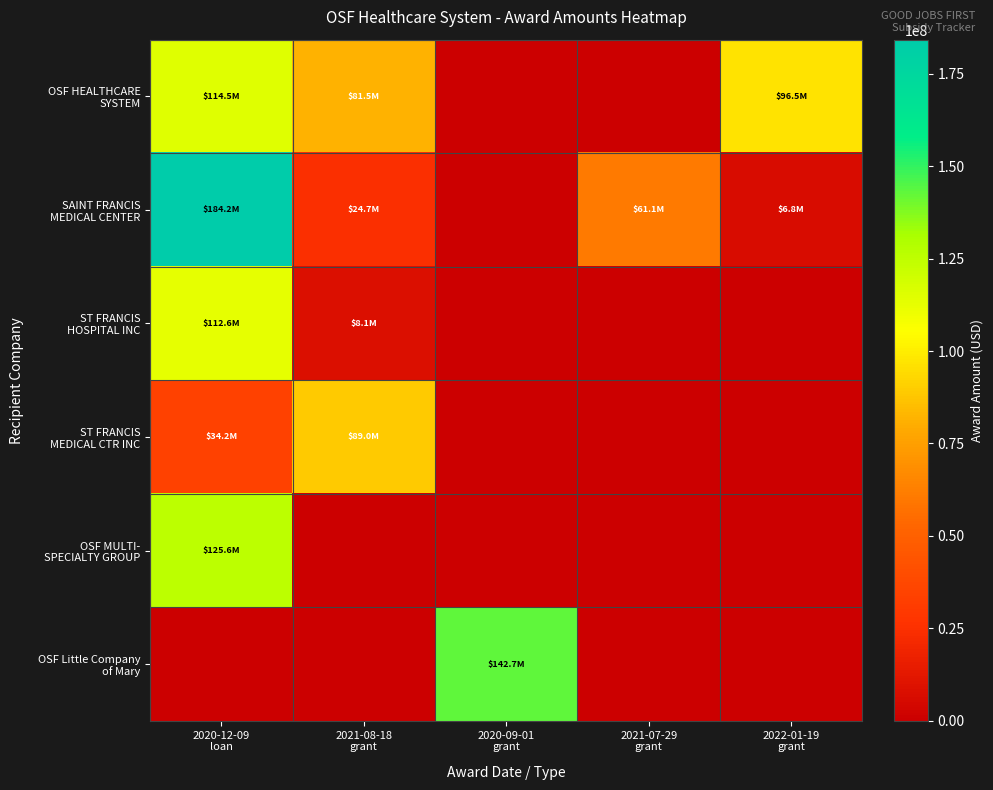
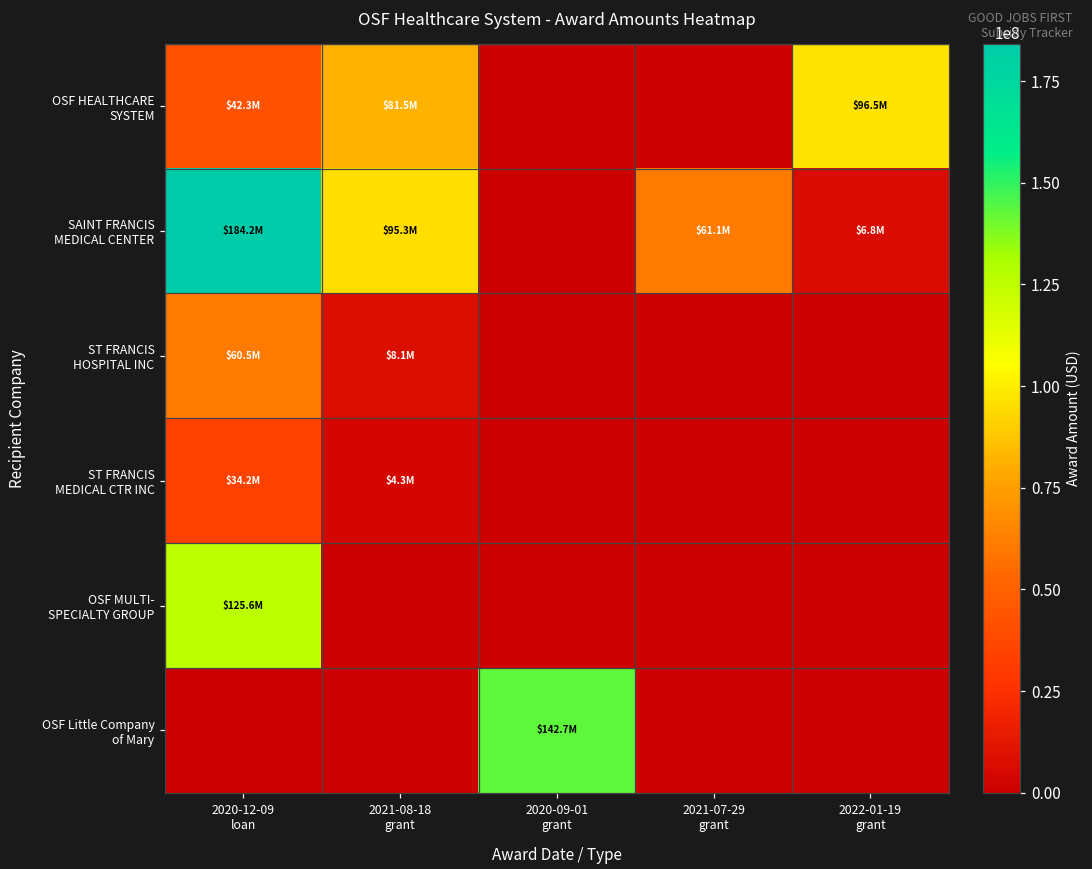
OSF HEALTHCARE SYSTEM, 2020-12-09 loan: $114.5M -> $42.3M
SAINT FRANCIS MEDICAL CENTER, 2021-08-18 grant: $24.7M -> $95.3M
ST FRANCIS HOSPITAL INC, 2020-12-09 loan: $112.6M -> $60.5M
ST FRANCIS MEDICAL CTR INC, 2021-08-18 grant: $89.0M -> $4.3M
